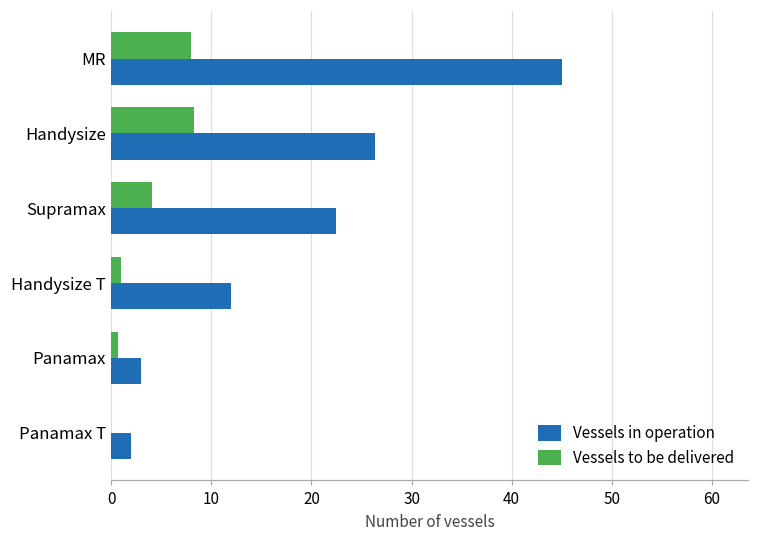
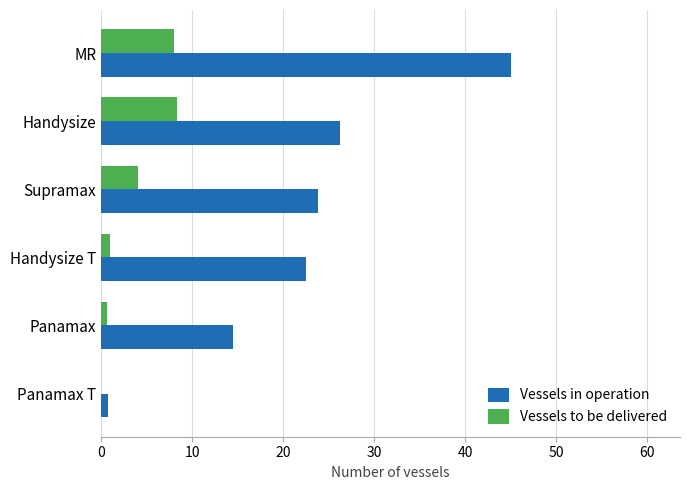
Vessels in operation, Supramax: 23 -> 24
Vessels in operation, Handysize T: 12 -> 23
Vessels in operation, Panamax: 3 -> 15
Vessels in operation, Panamax T: 2 -> 1
